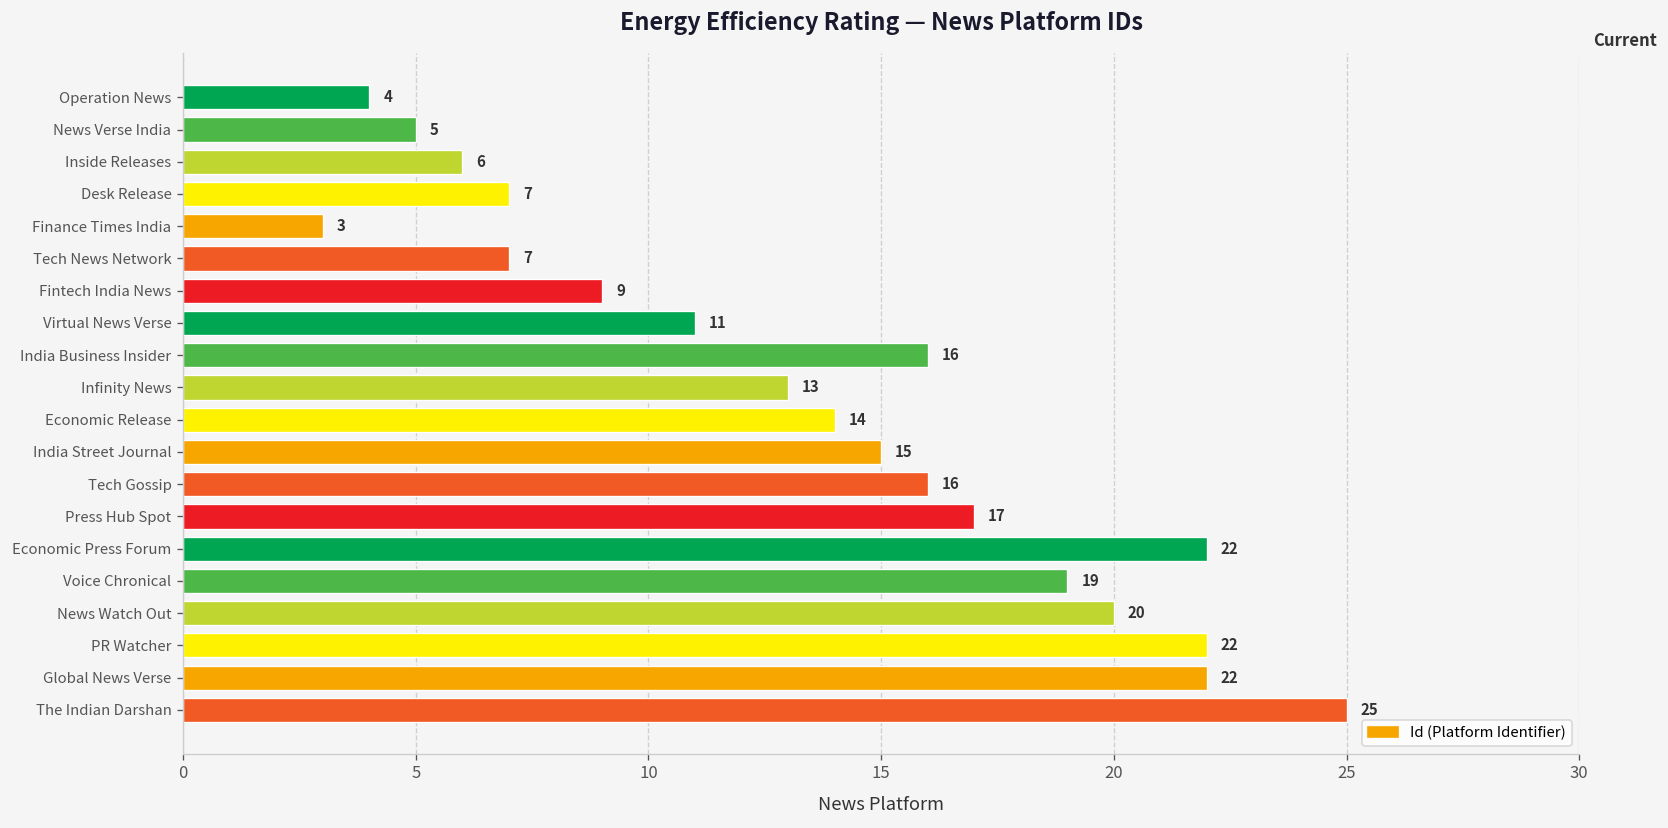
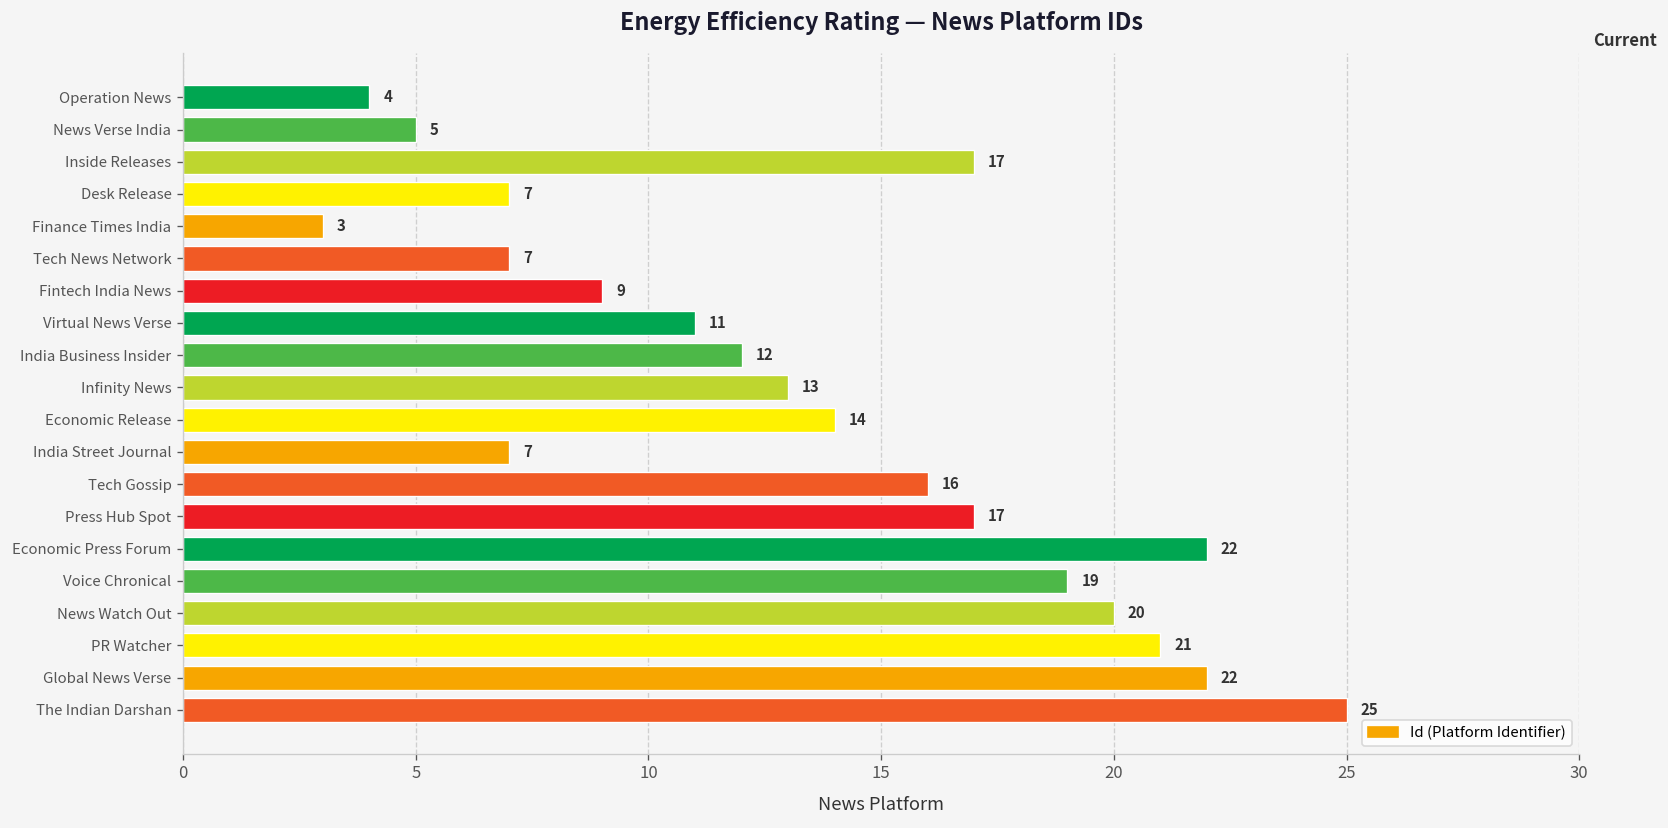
Inside Releases: 6 -> 17
India Business Insider: 16 -> 12
India Street Journal: 15 -> 7
PR Watcher: 22 -> 21
